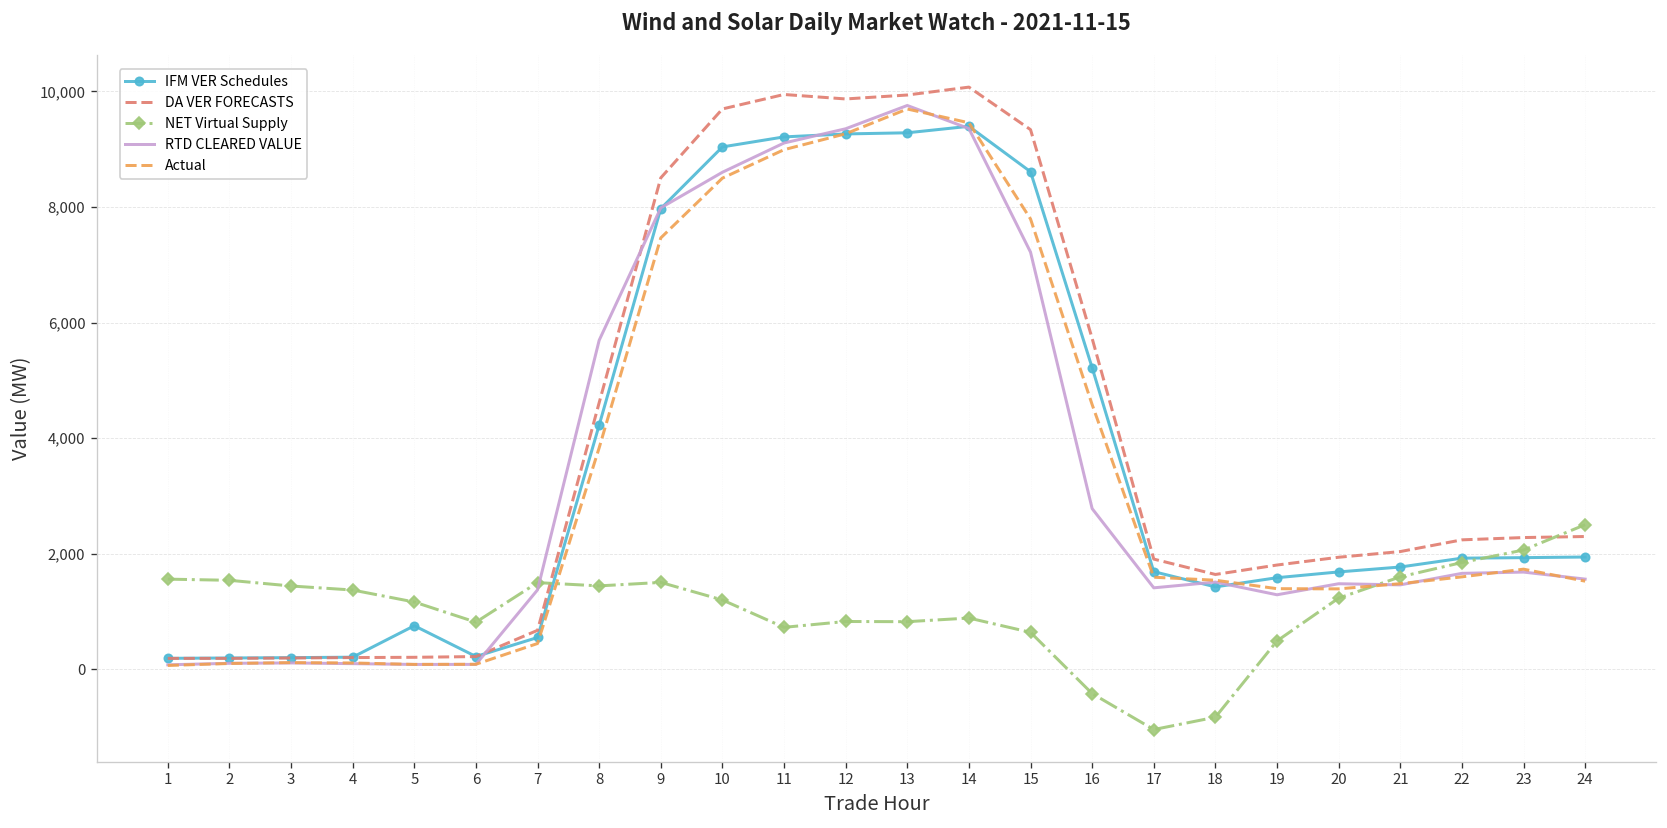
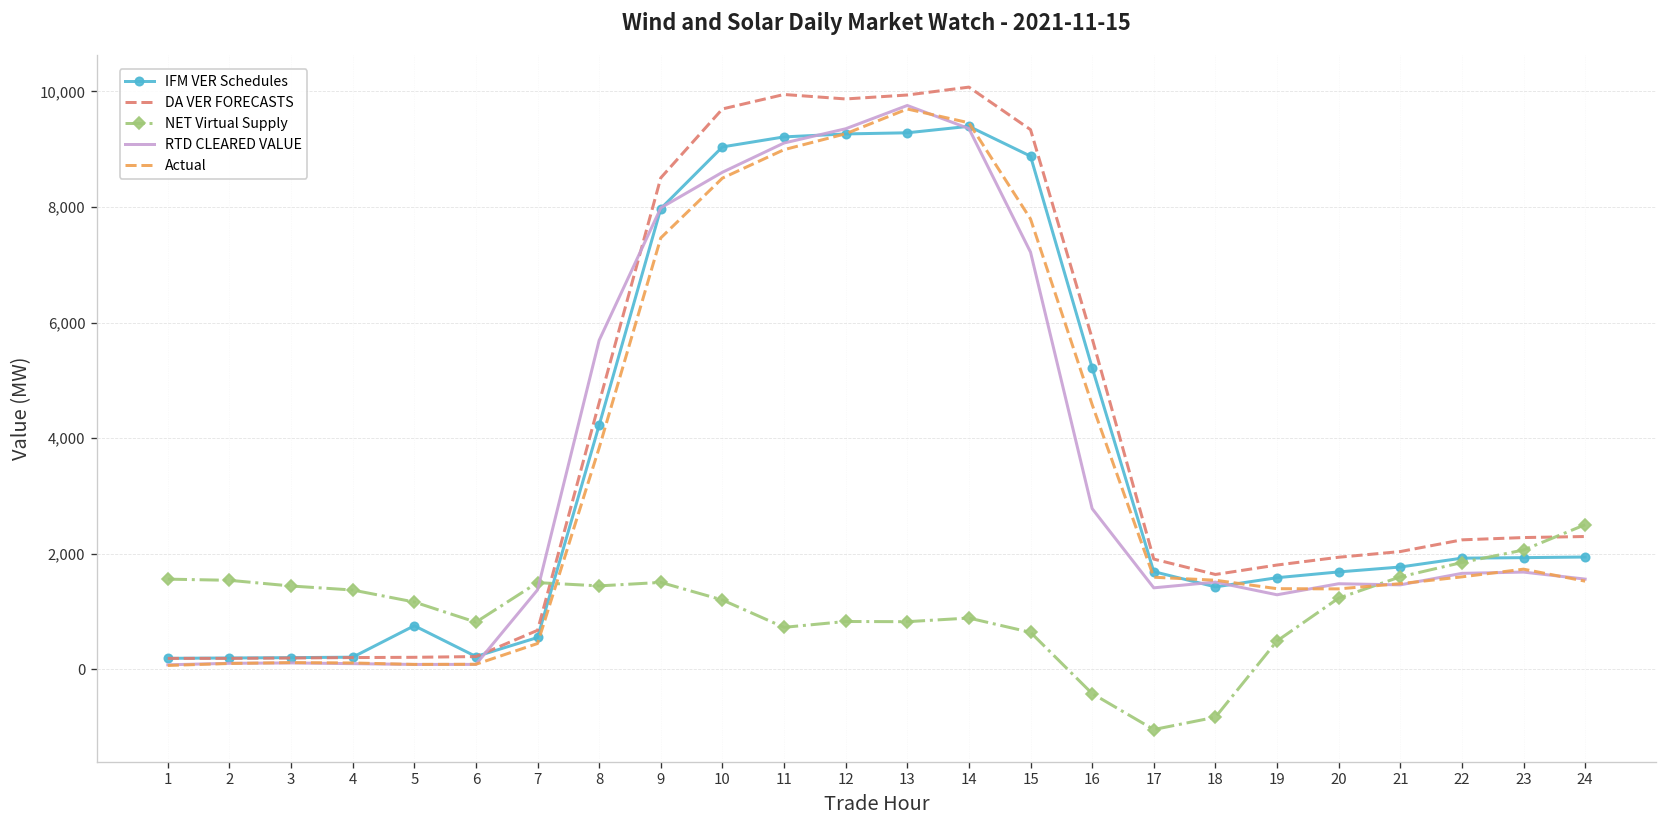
IFM VER Schedules, 15: 8,600 -> 8,900
